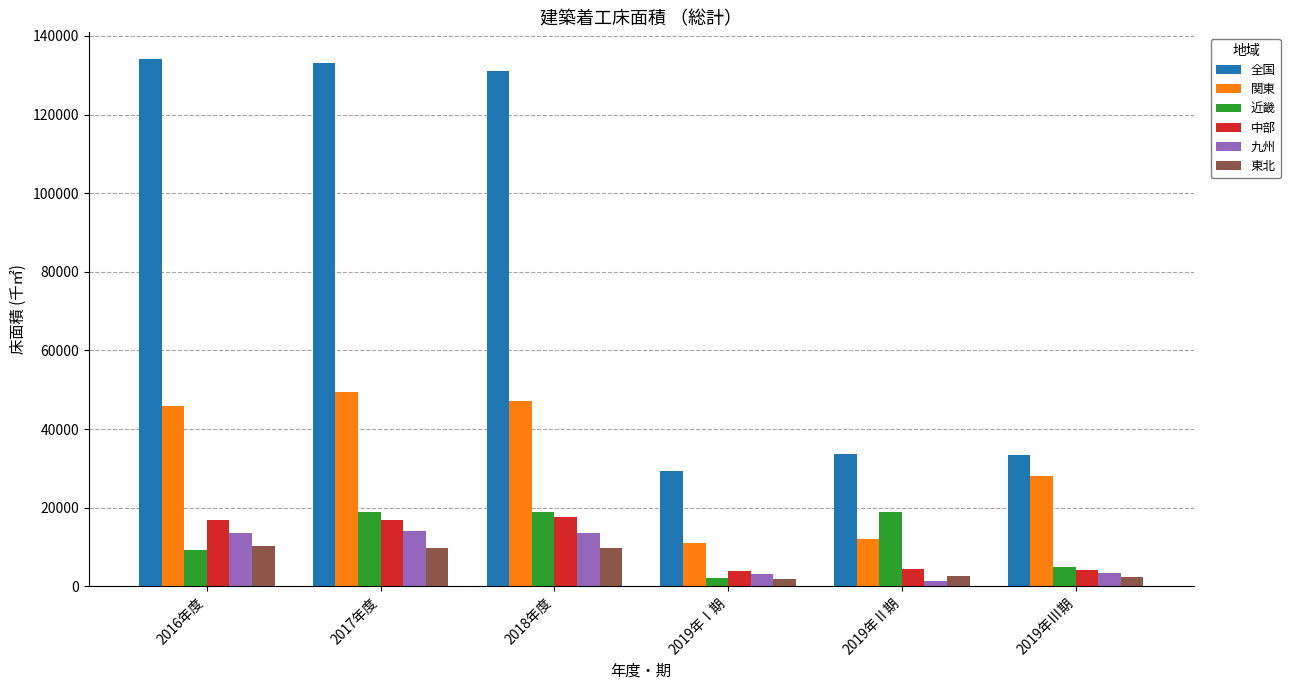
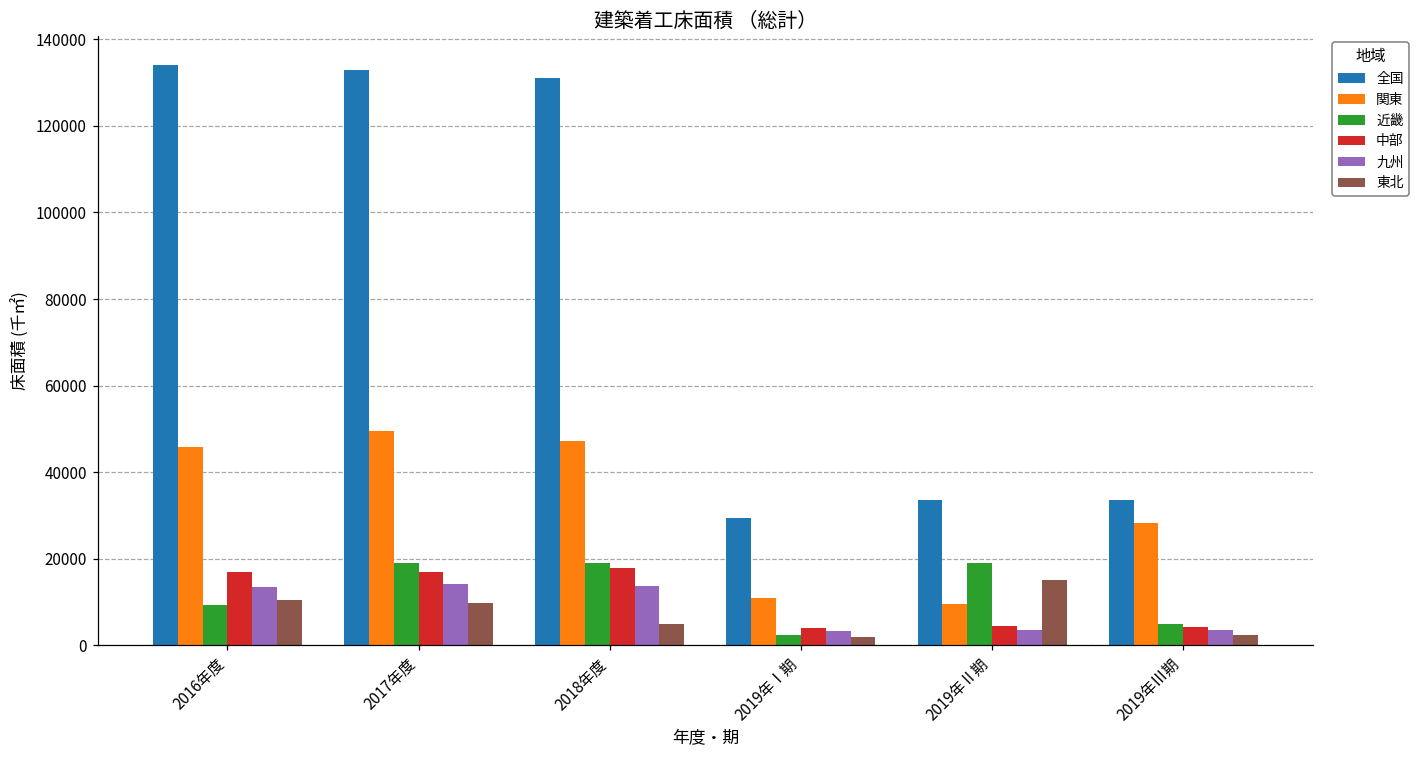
東北, 2018年度: 10000 -> 5000
関東, 2019年Ⅱ期: 12000 -> 9000
九州, 2019年Ⅱ期: 1000 -> 3000
東北, 2019年Ⅱ期: 3000 -> 15000
